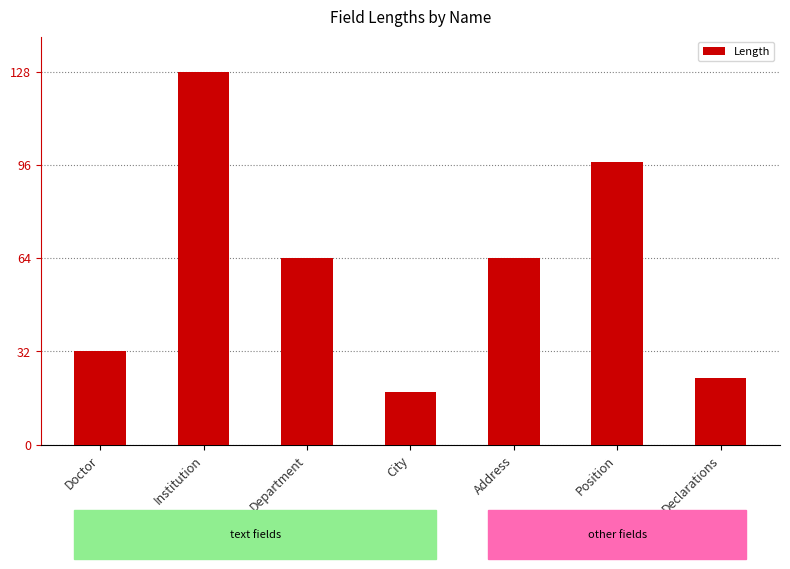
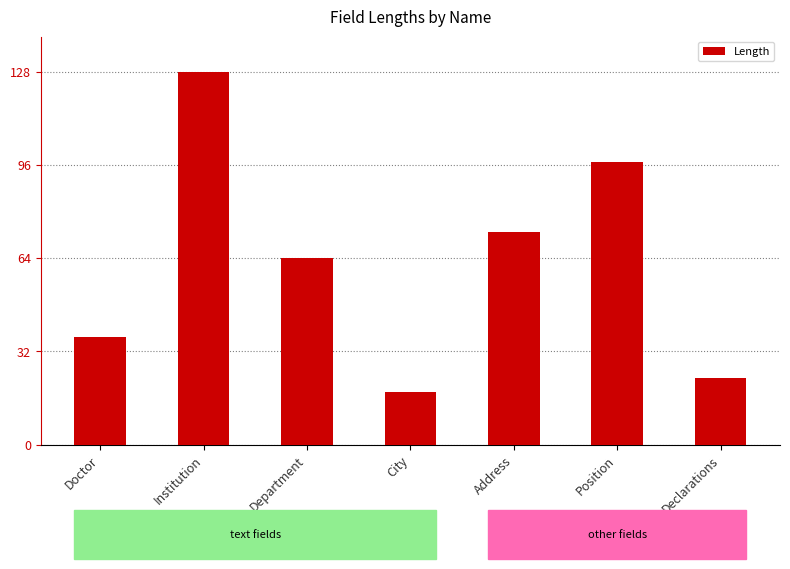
Doctor: 32 -> 37
Address: 64 -> 73
